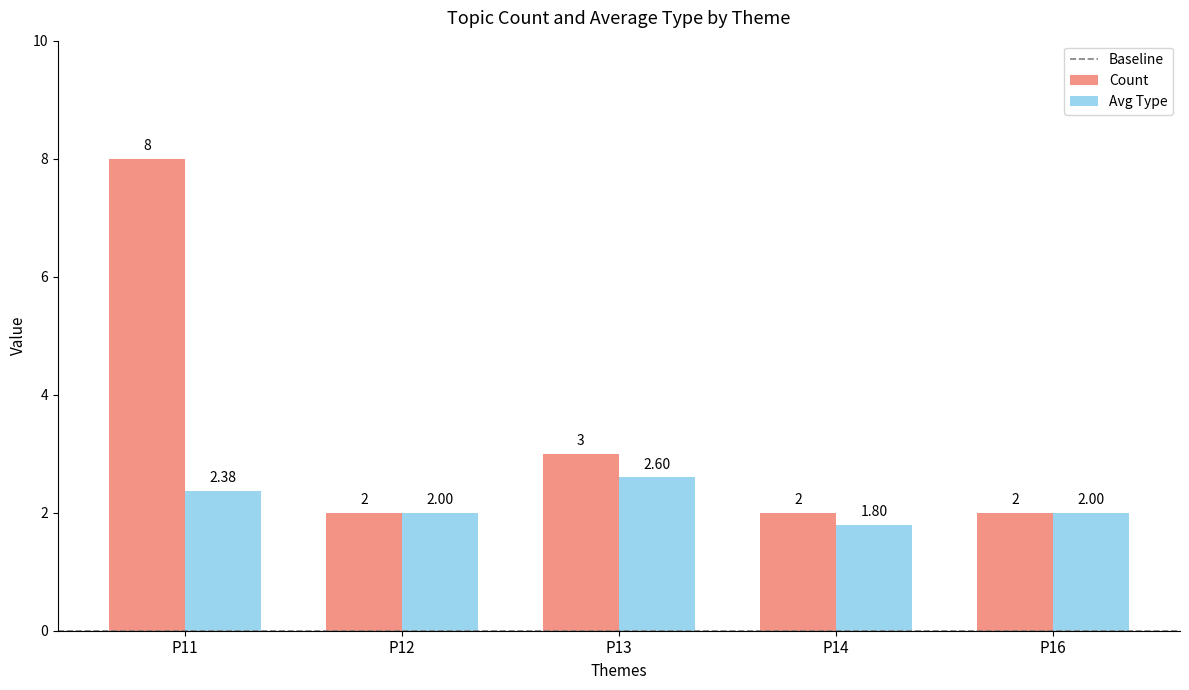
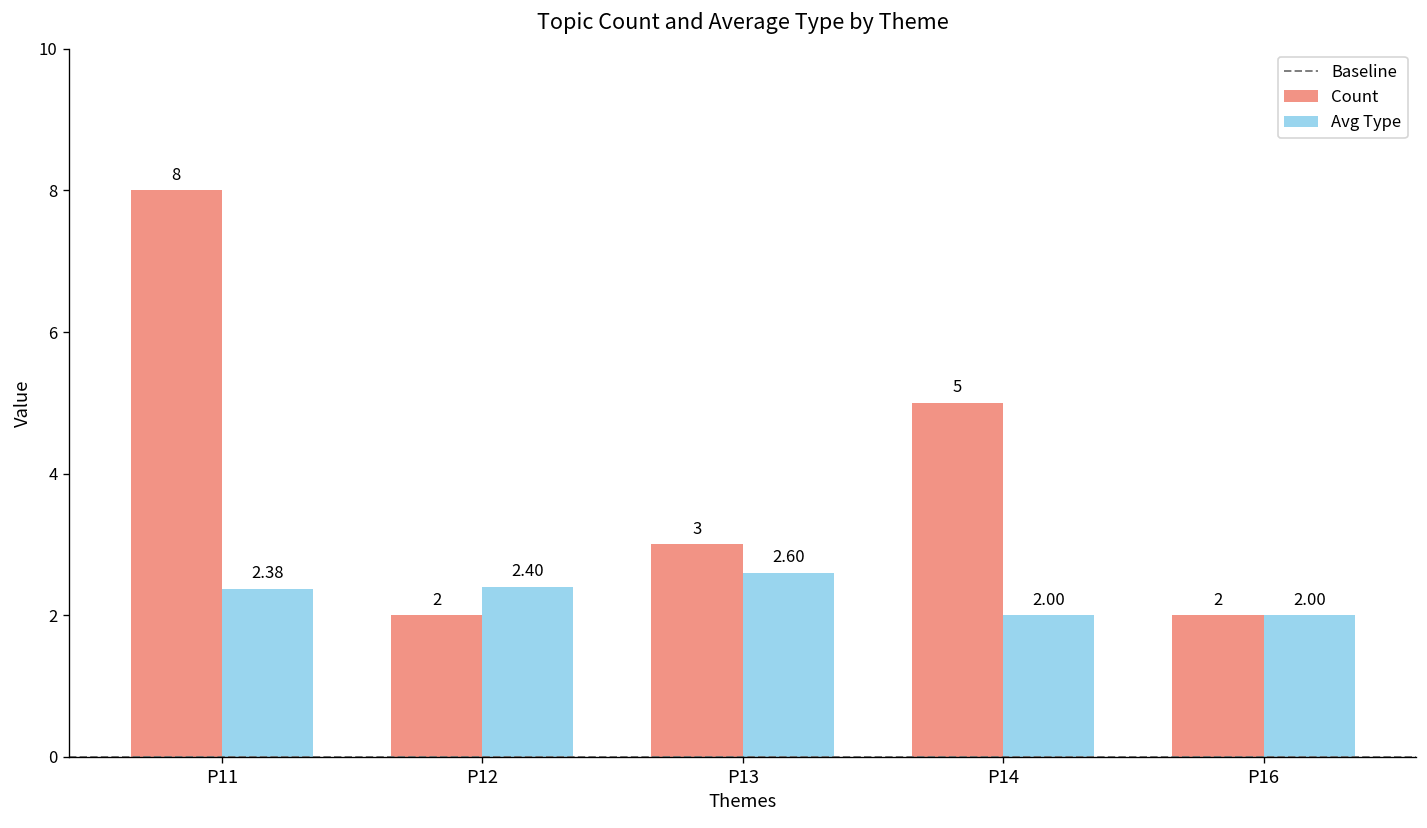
Avg Type, P12: 2.00 -> 2.40
Count, P14: 2 -> 5
Avg Type, P14: 1.80 -> 2.00
